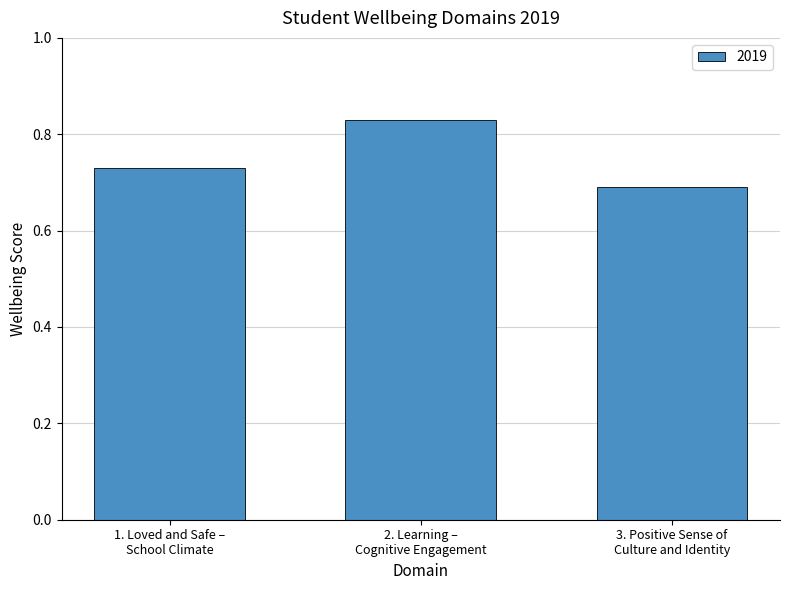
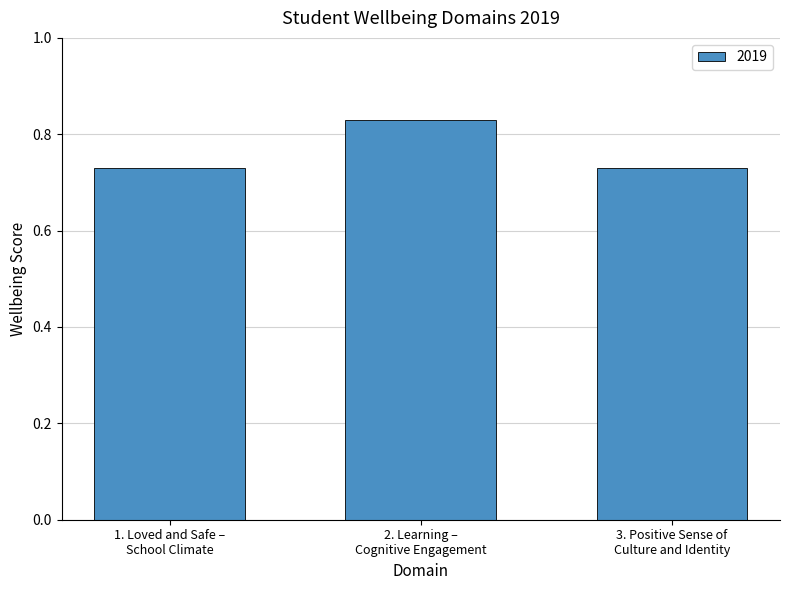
3. Positive Sense of Culture and Identity: 0.69 -> 0.73
